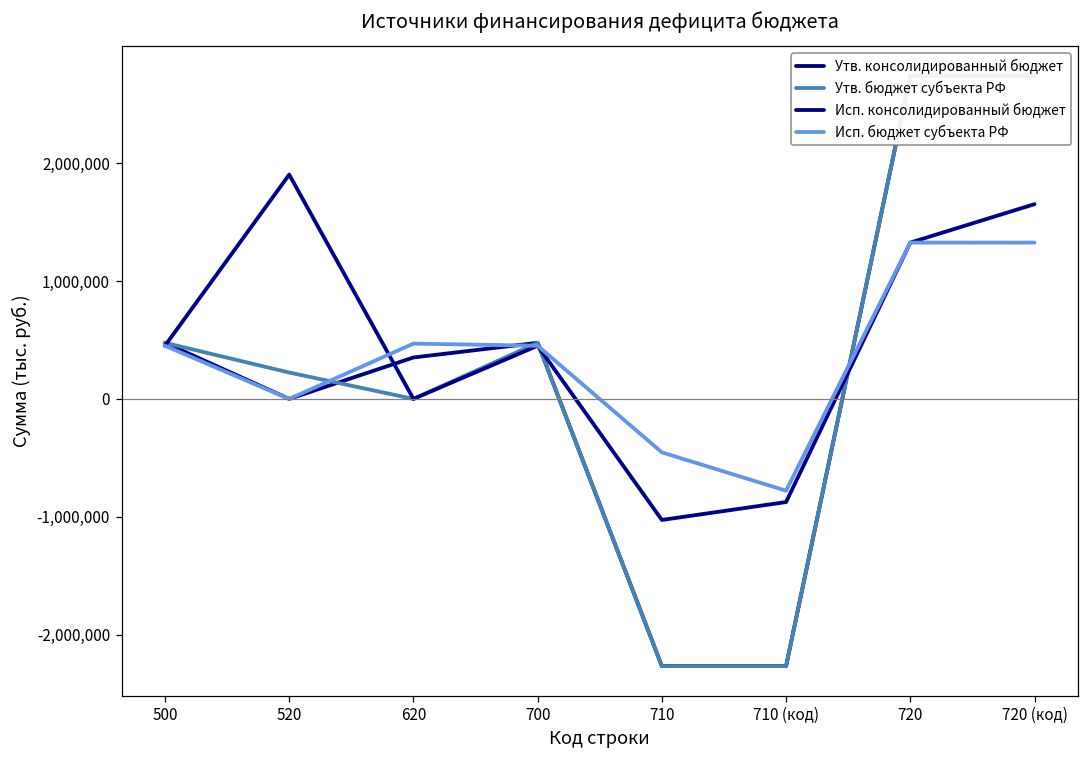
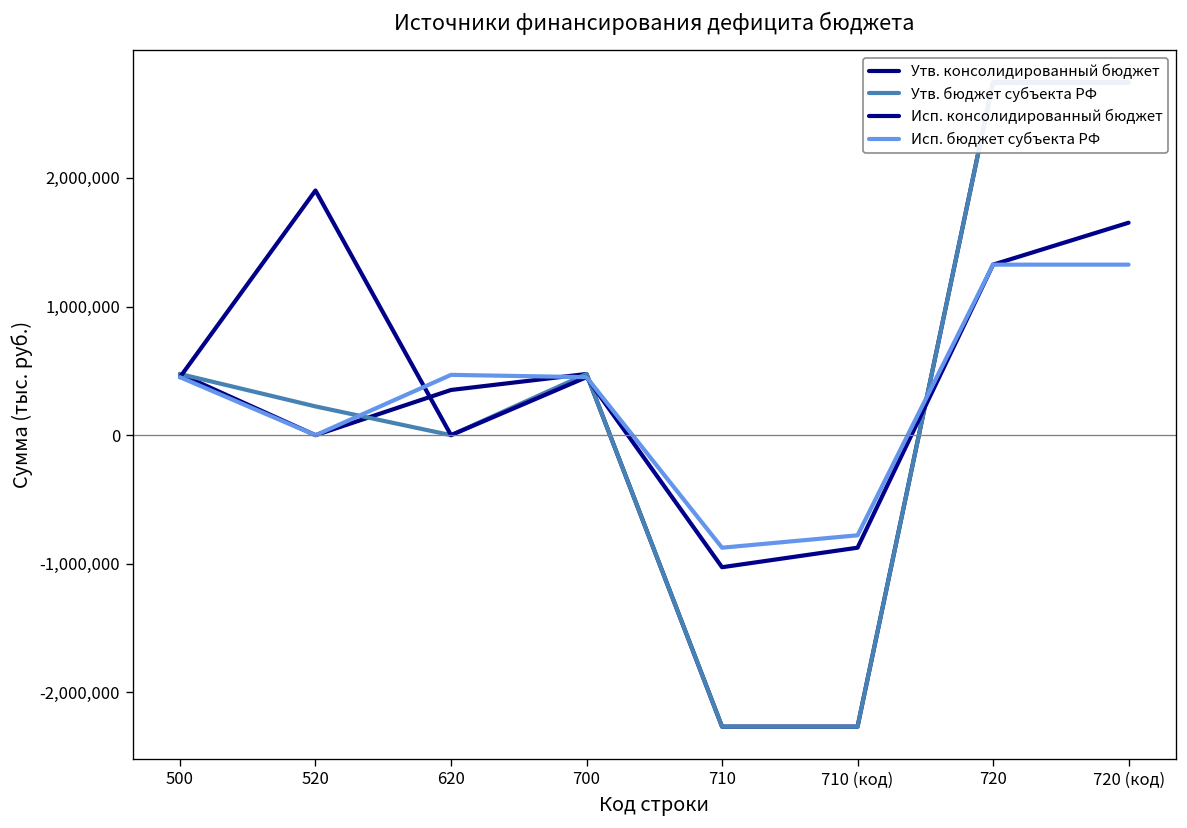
Исп. бюджет субъекта РФ, 710: -450,000 -> -870,000
